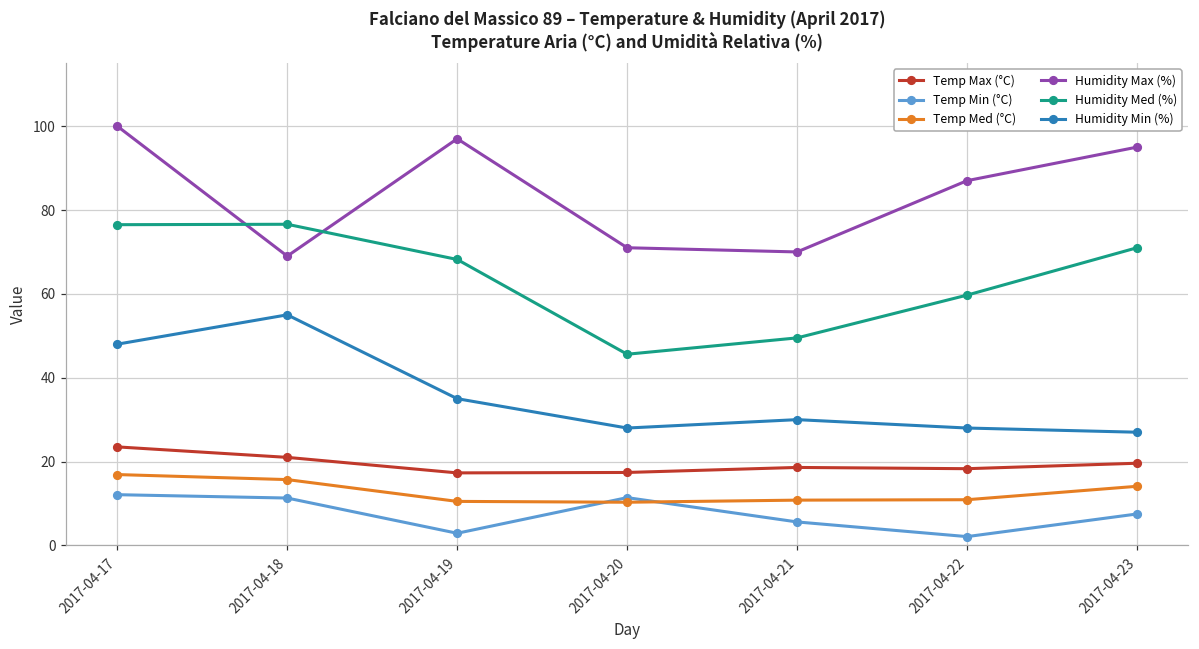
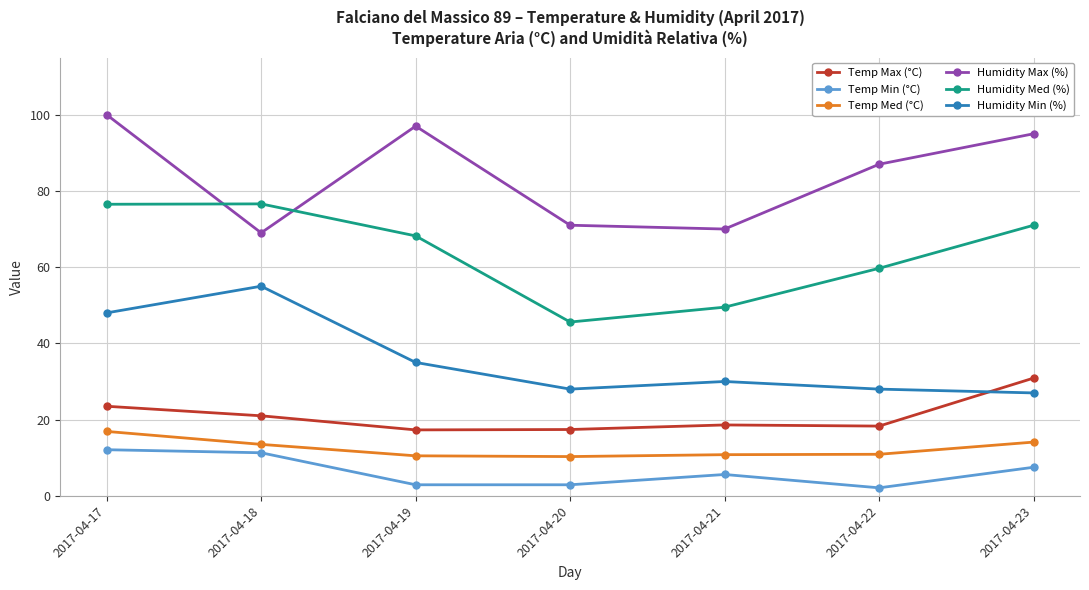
Temp Med (°C), 2017-04-18: 16 -> 14
Temp Min (°C), 2017-04-20: 11 -> 3
Temp Max (°C), 2017-04-23: 20 -> 31
